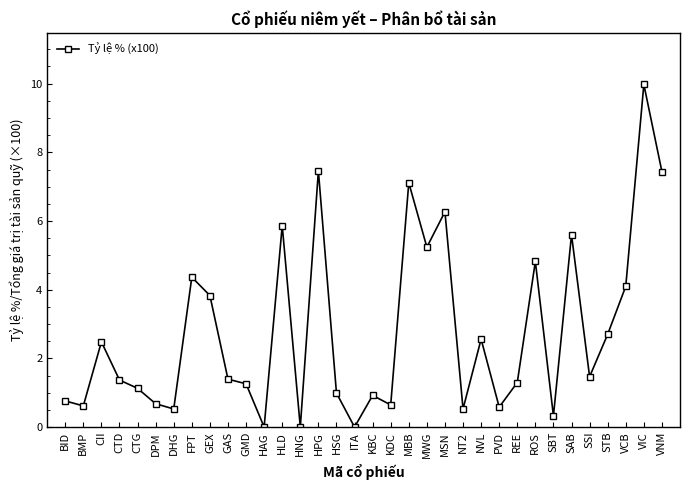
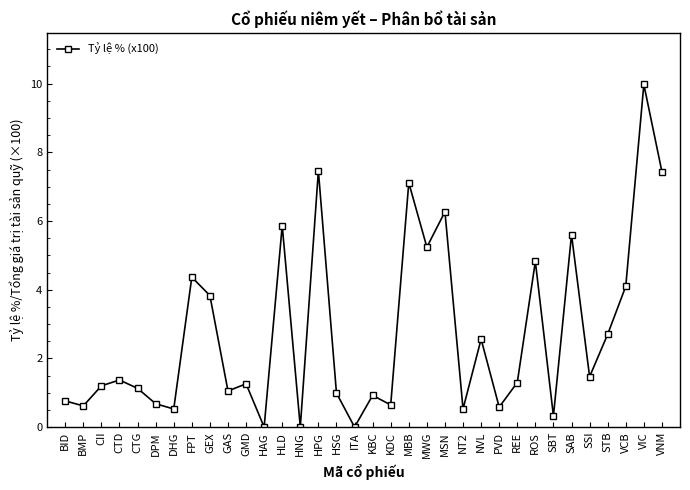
CII: 2.5 -> 1.2
GAS: 1.4 -> 1.1
